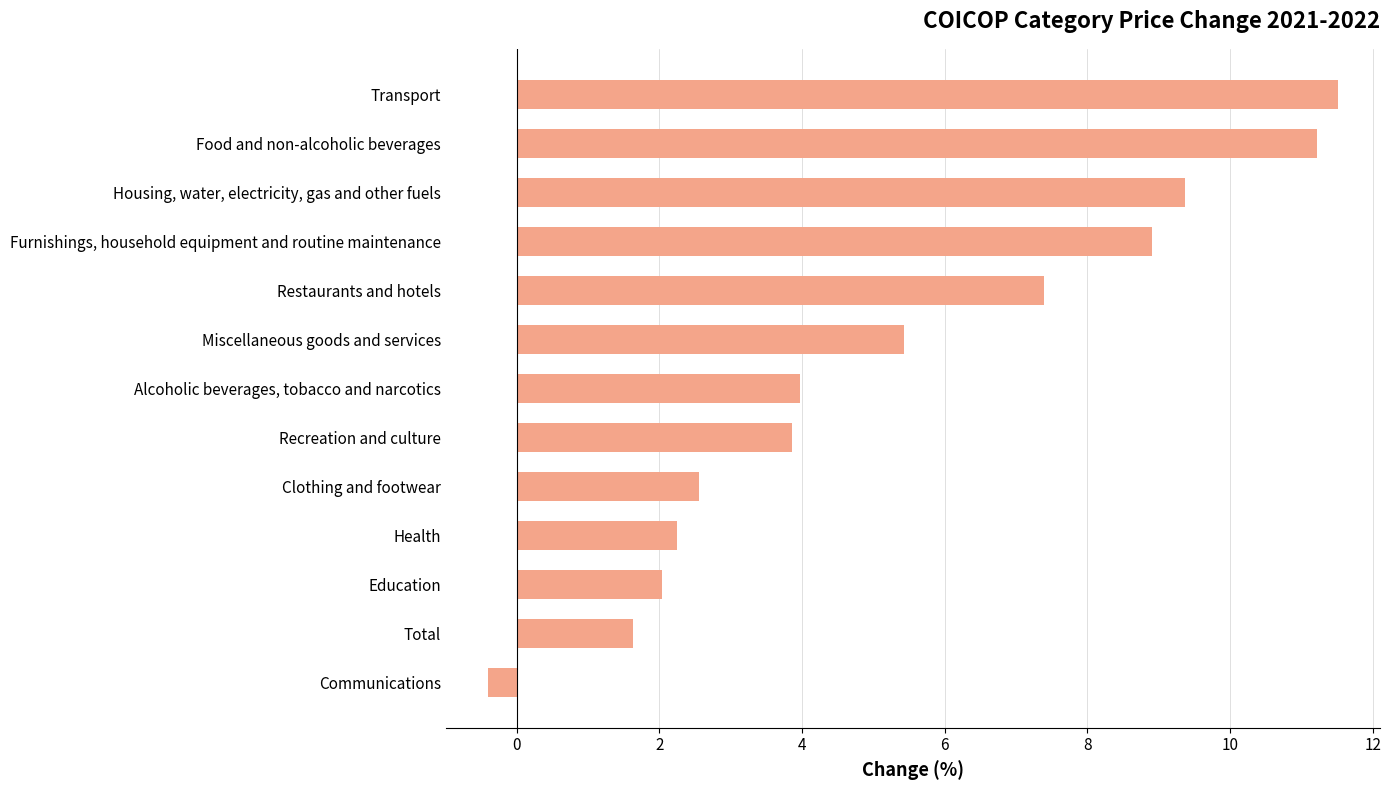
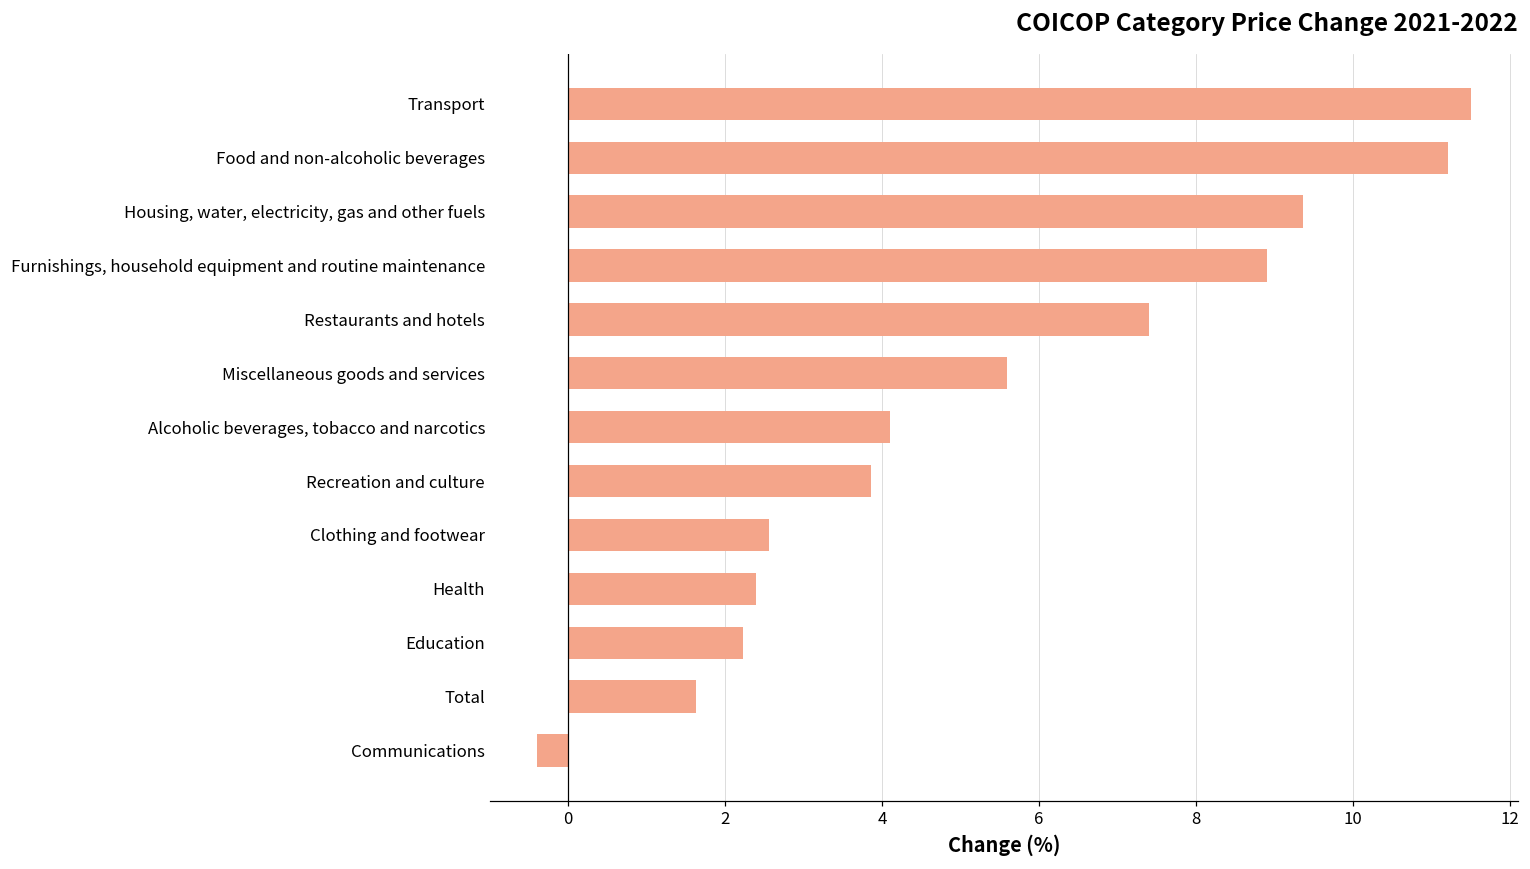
Miscellaneous goods and services: 5.4 -> 5.6
Alcoholic beverages, tobacco and narcotics: 4.0 -> 4.1
Health: 2.3 -> 2.4
Education: 2.0 -> 2.2
